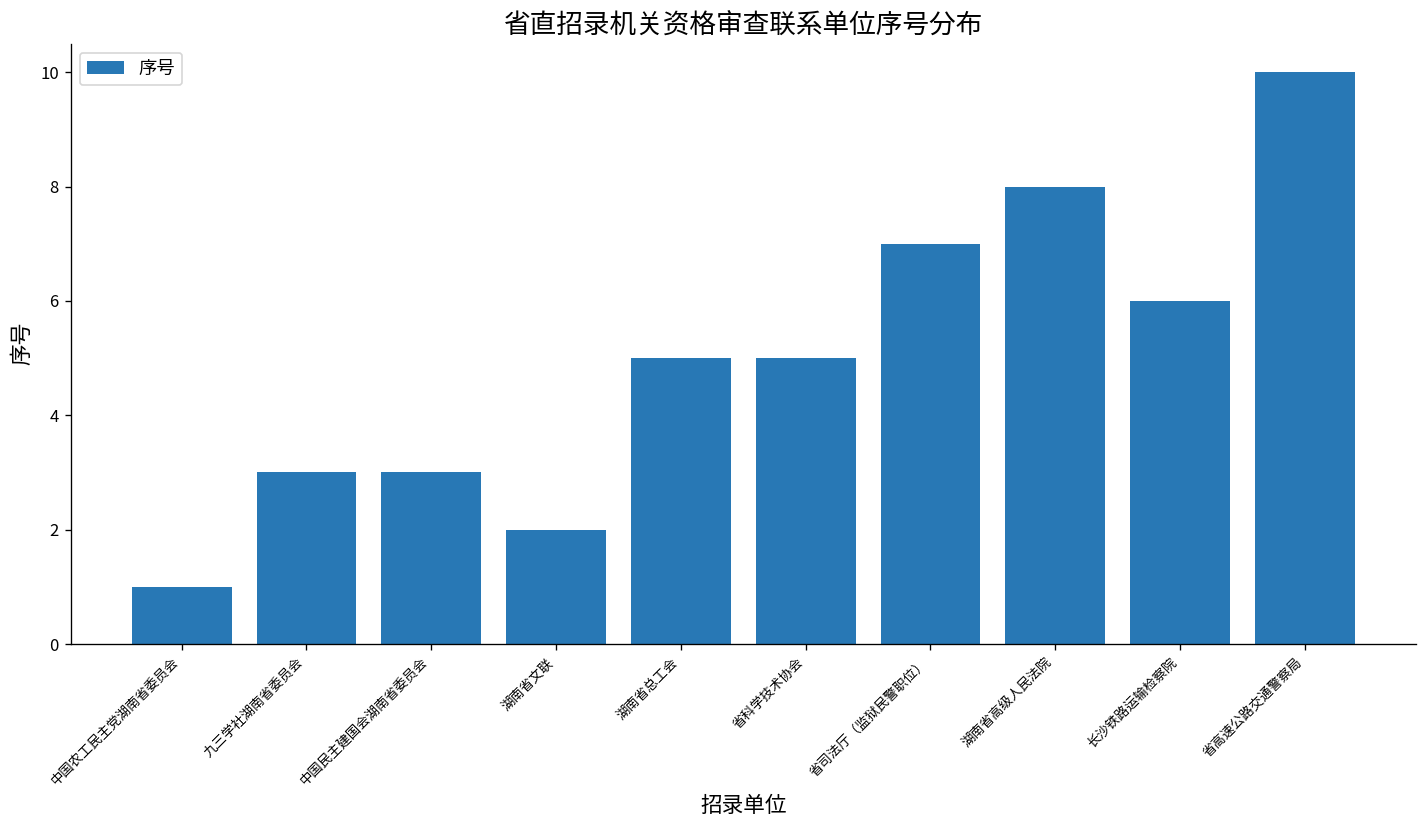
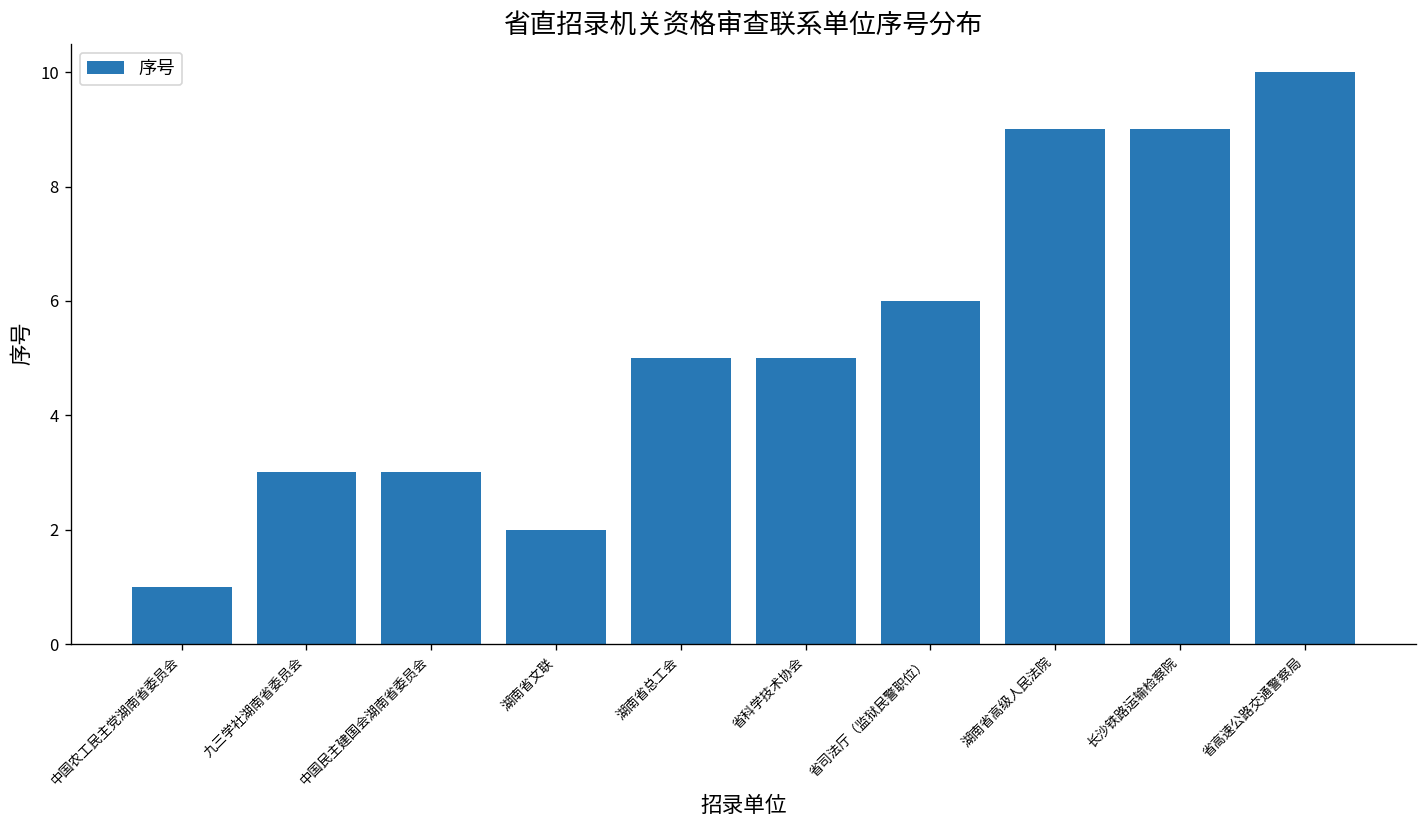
省司法厅（监狱民警职位）: 7 -> 6
湖南省高级人民法院: 8 -> 9
长沙铁路运输检察院: 6 -> 9
